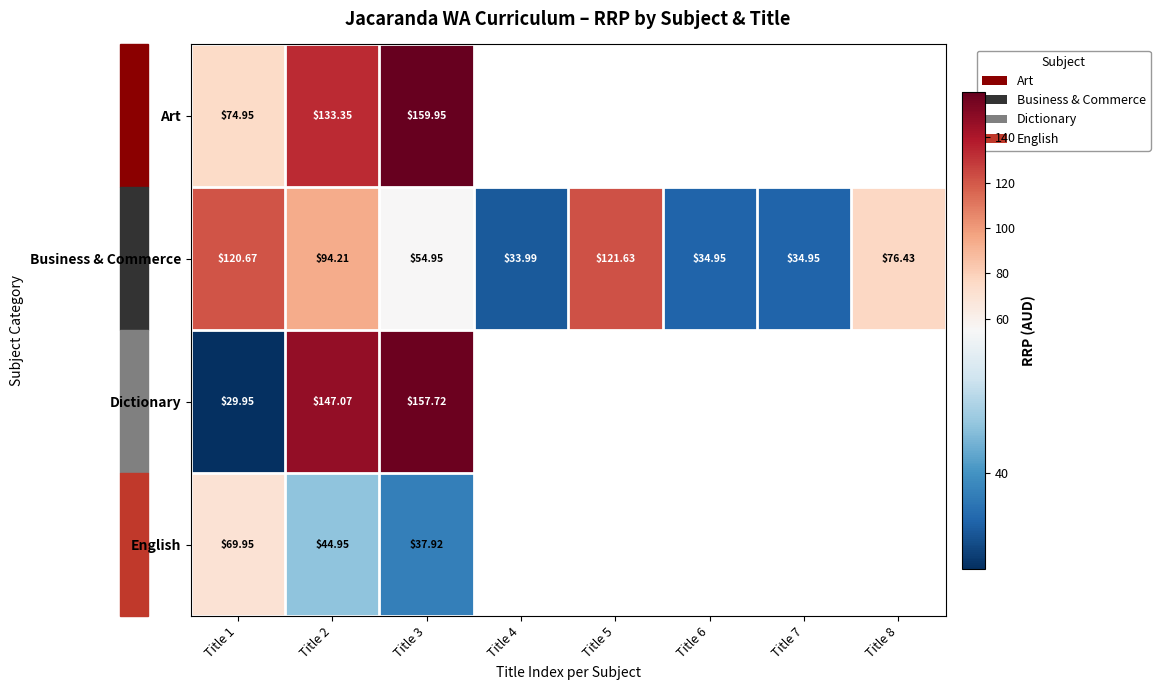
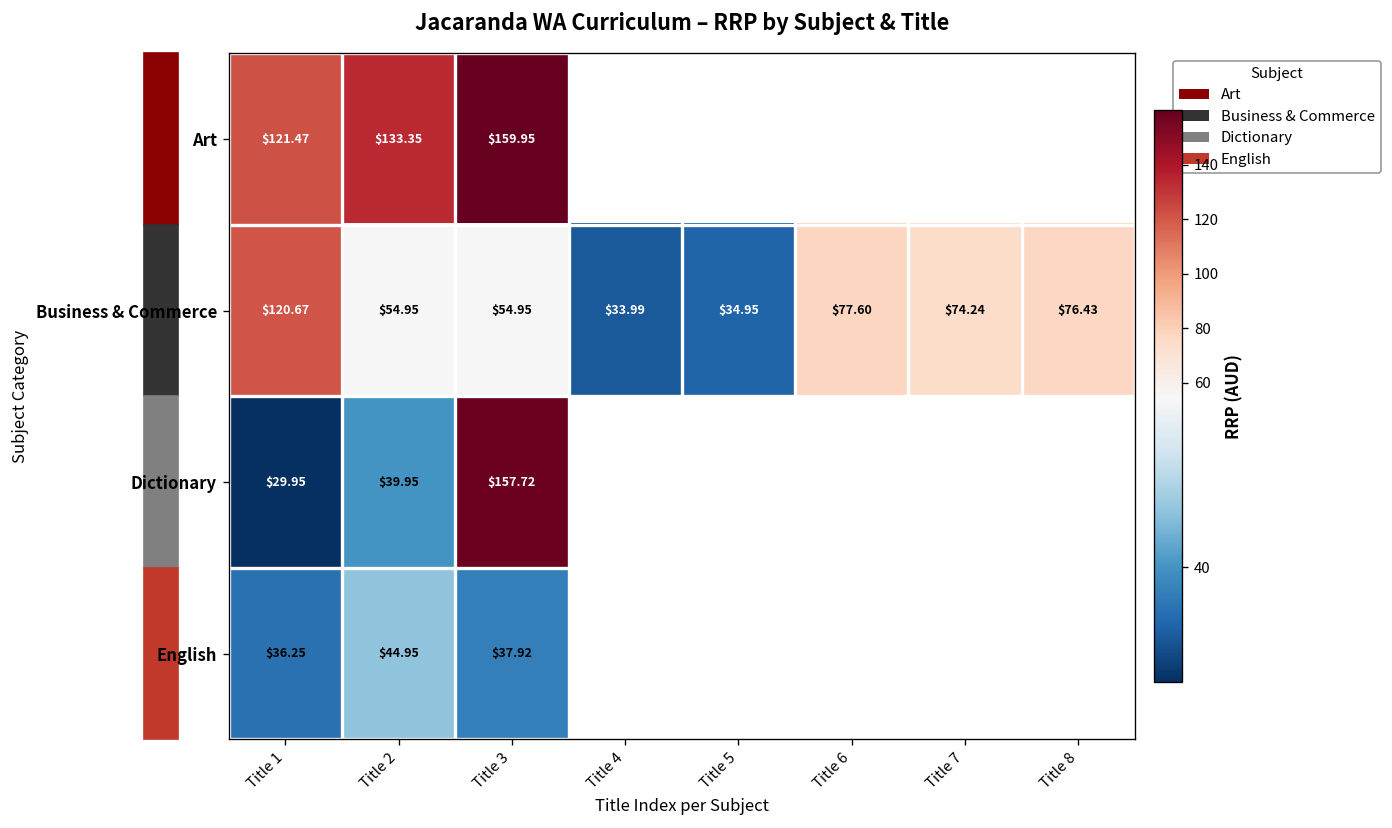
Art, Title 1: $74.95 -> $121.47
Business & Commerce, Title 2: $94.21 -> $54.95
Business & Commerce, Title 5: $121.63 -> $34.95
Business & Commerce, Title 6: $34.95 -> $77.60
Business & Commerce, Title 7: $34.95 -> $74.24
Dictionary, Title 2: $147.07 -> $39.95
English, Title 1: $69.95 -> $36.25
